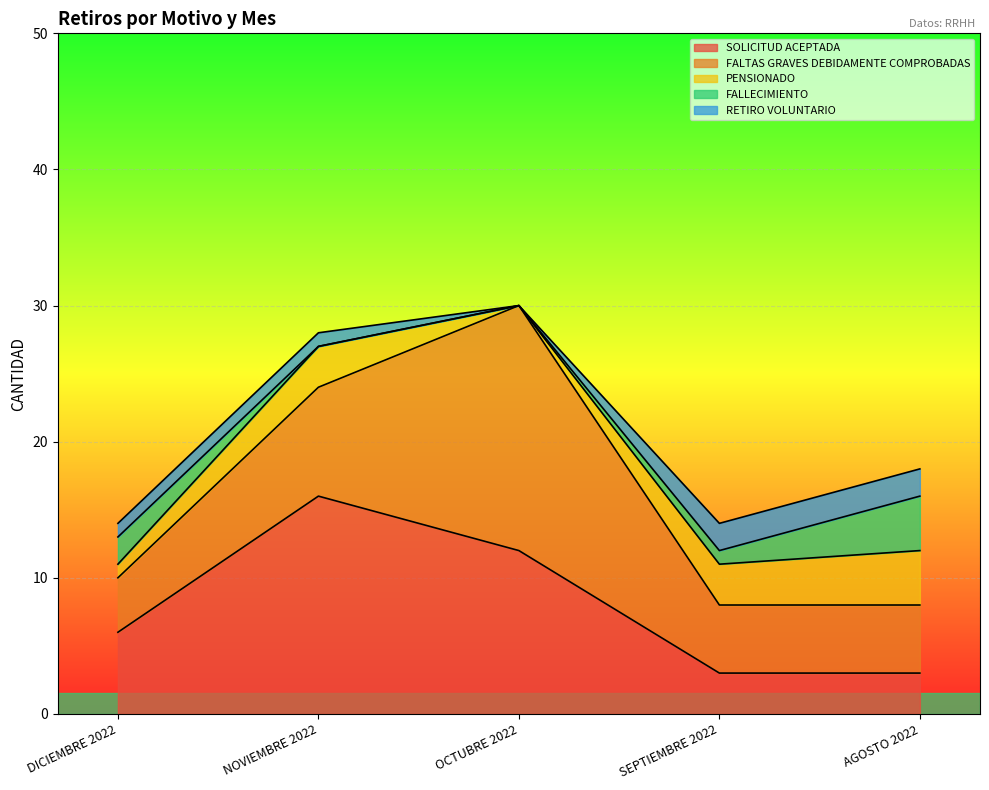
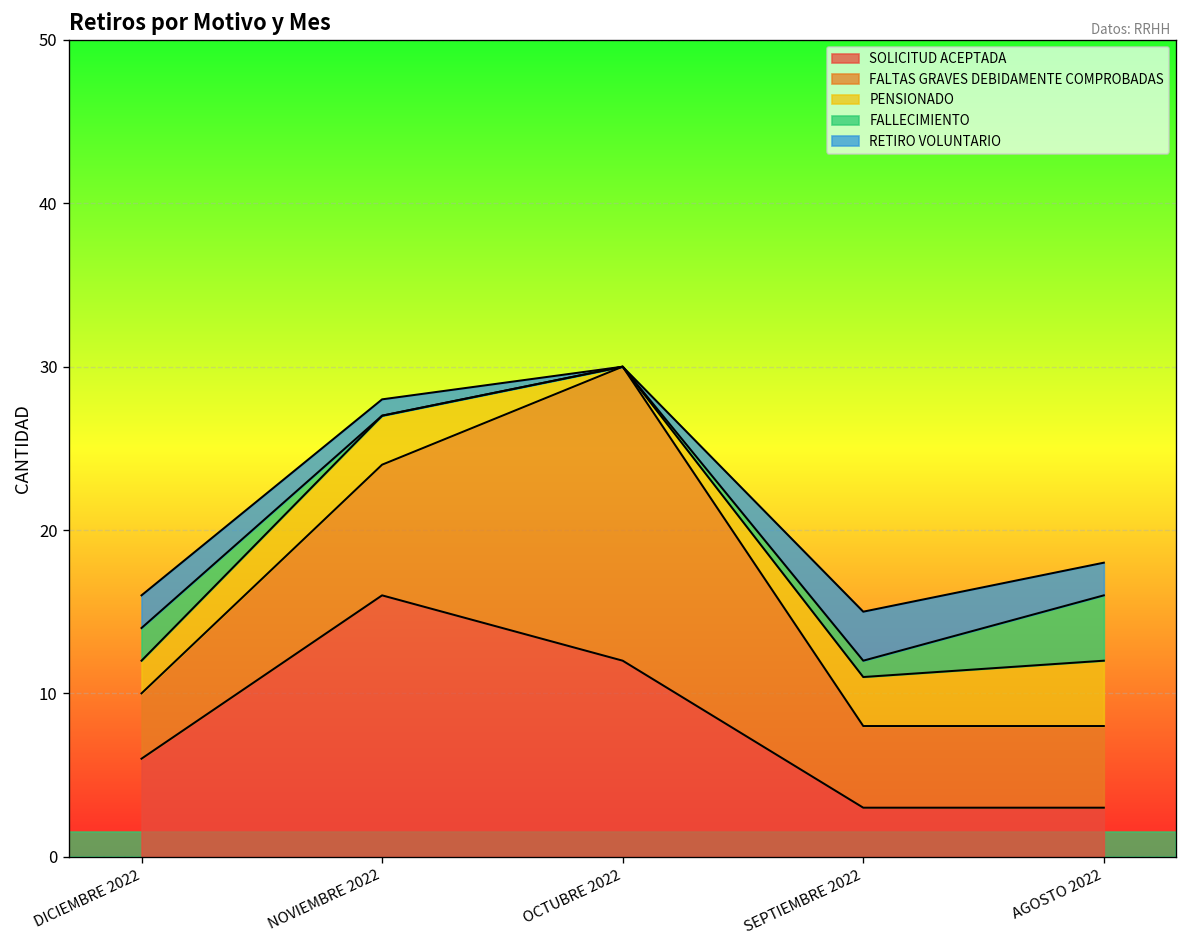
PENSIONADO, DICIEMBRE 2022: 1 -> 2
RETIRO VOLUNTARIO, DICIEMBRE 2022: 1 -> 2
RETIRO VOLUNTARIO, SEPTIEMBRE 2022: 2 -> 3
